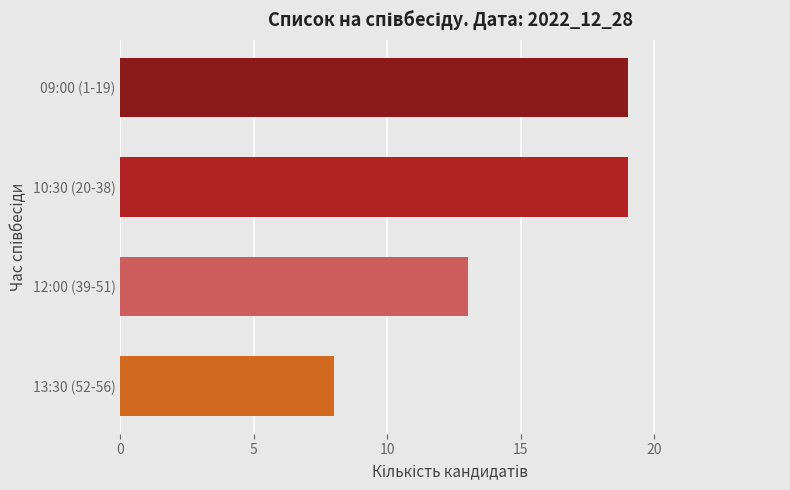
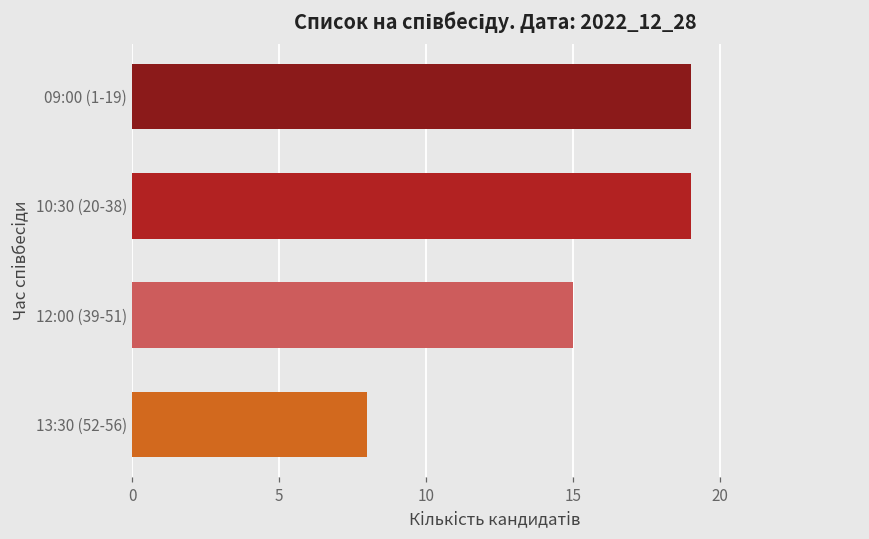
12:00 (39-51): 13 -> 15
